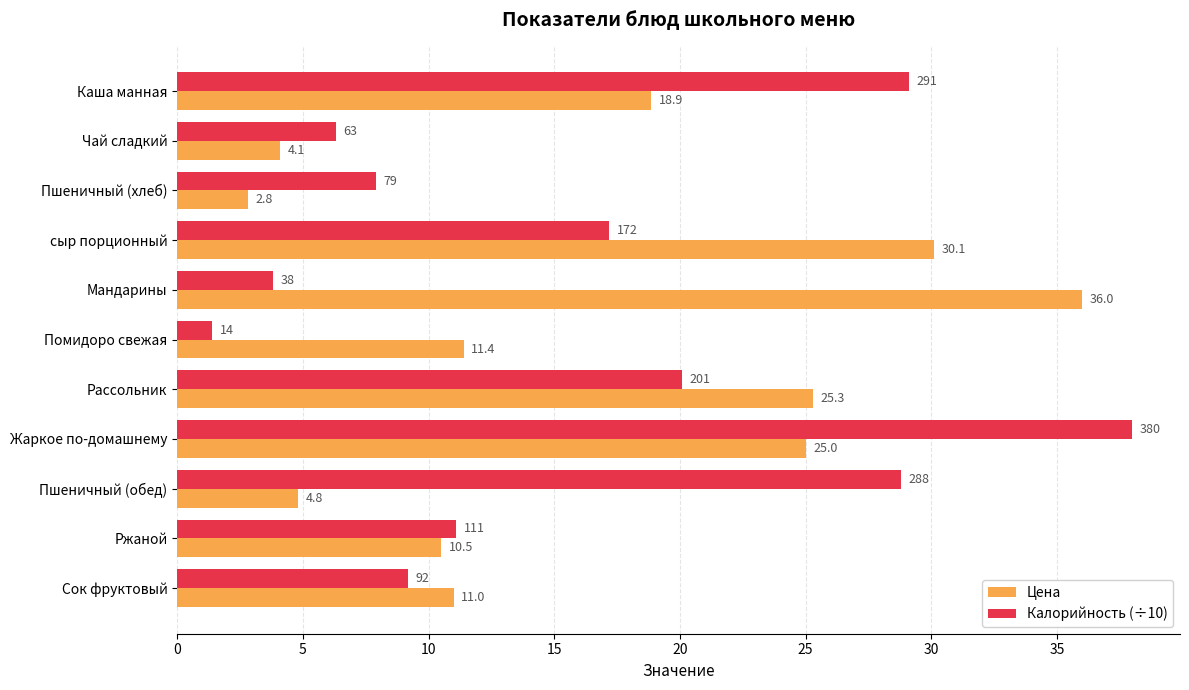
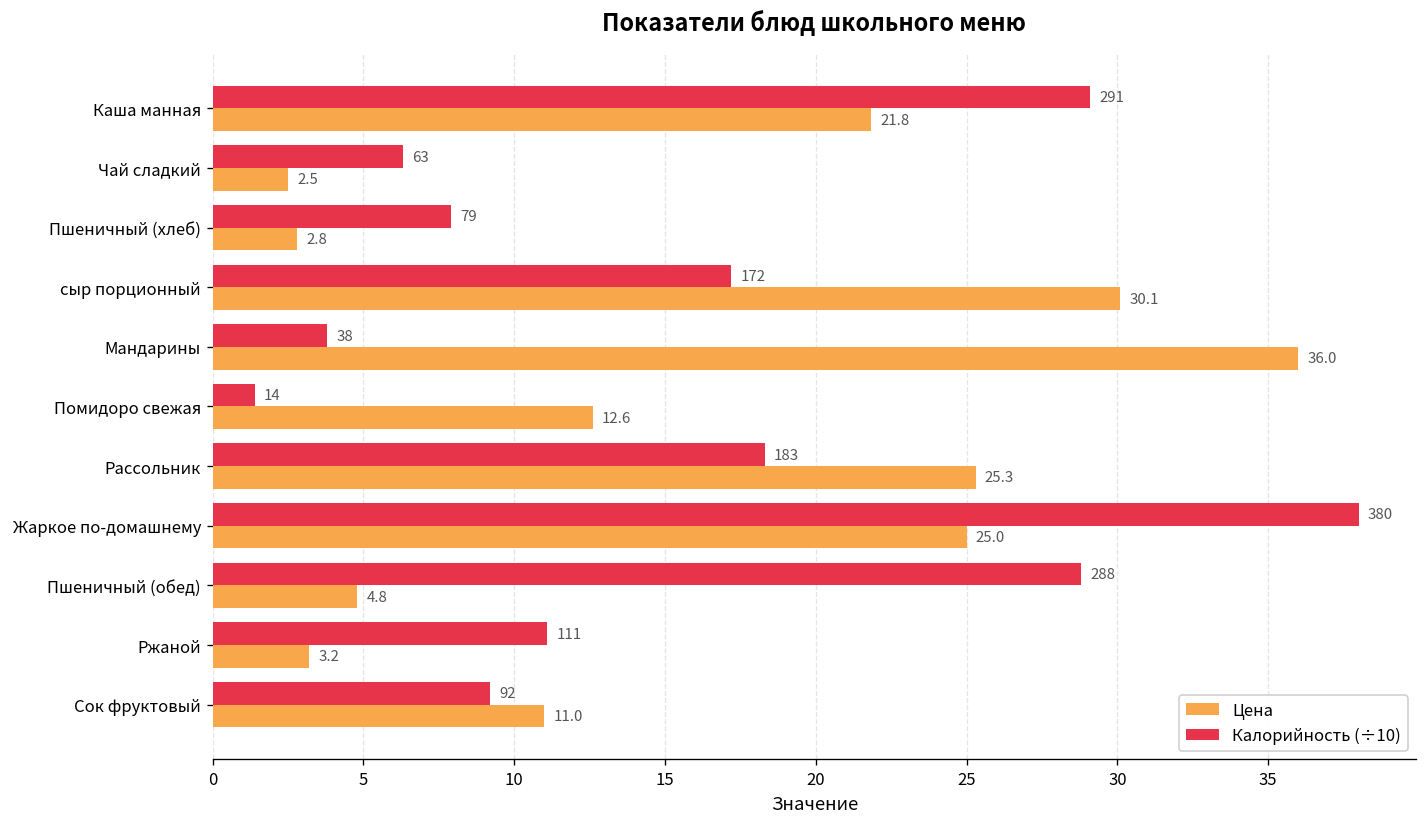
Цена, Каша манная: 18.9 -> 21.8
Цена, Чай сладкий: 4.1 -> 2.5
Цена, Помидоро свежая: 11.4 -> 12.6
Калорийность (÷10), Рассольник: 201 -> 183
Цена, Ржаной: 10.5 -> 3.2
